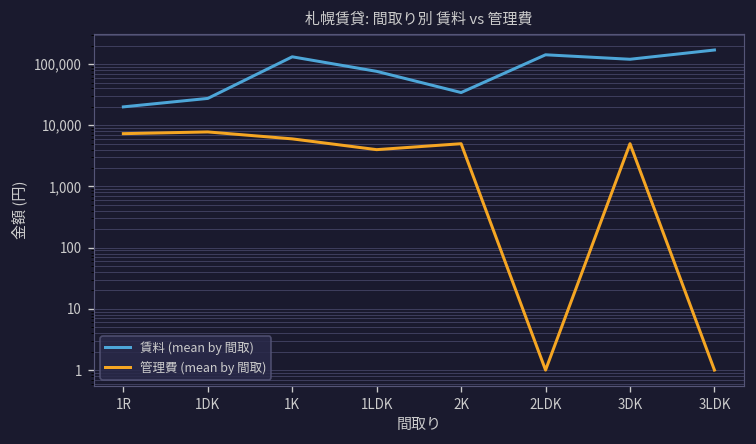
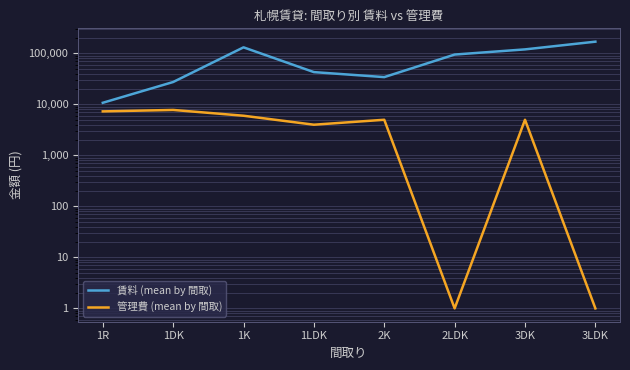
賃料 (mean by 間取), 1R: 20,000 -> 11,000
賃料 (mean by 間取), 1LDK: 80,000 -> 40,000
賃料 (mean by 間取), 2LDK: 140,000 -> 100,000
